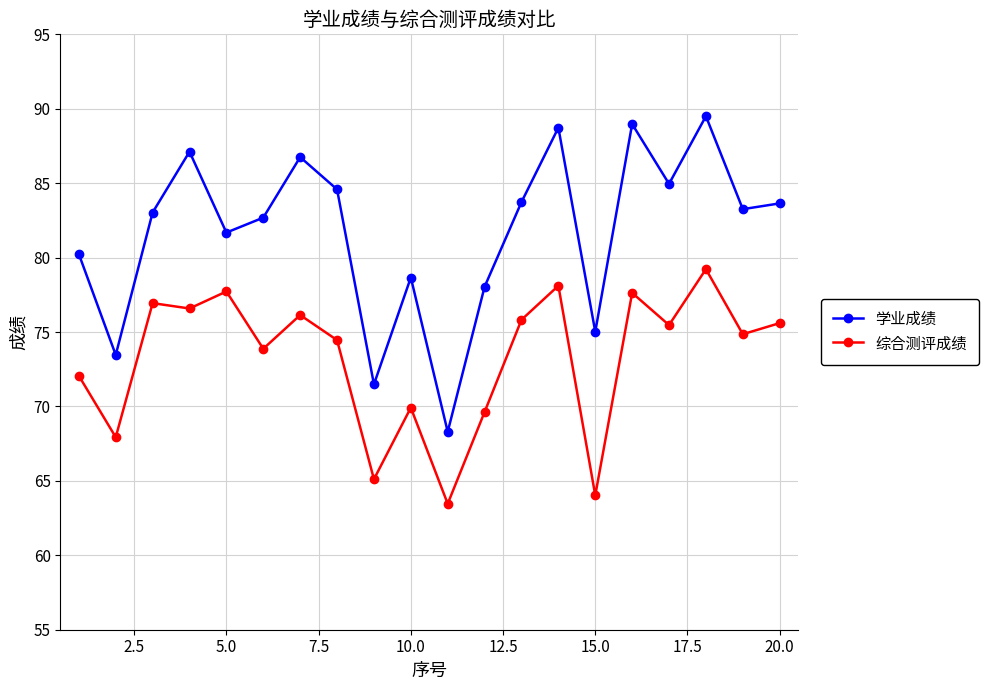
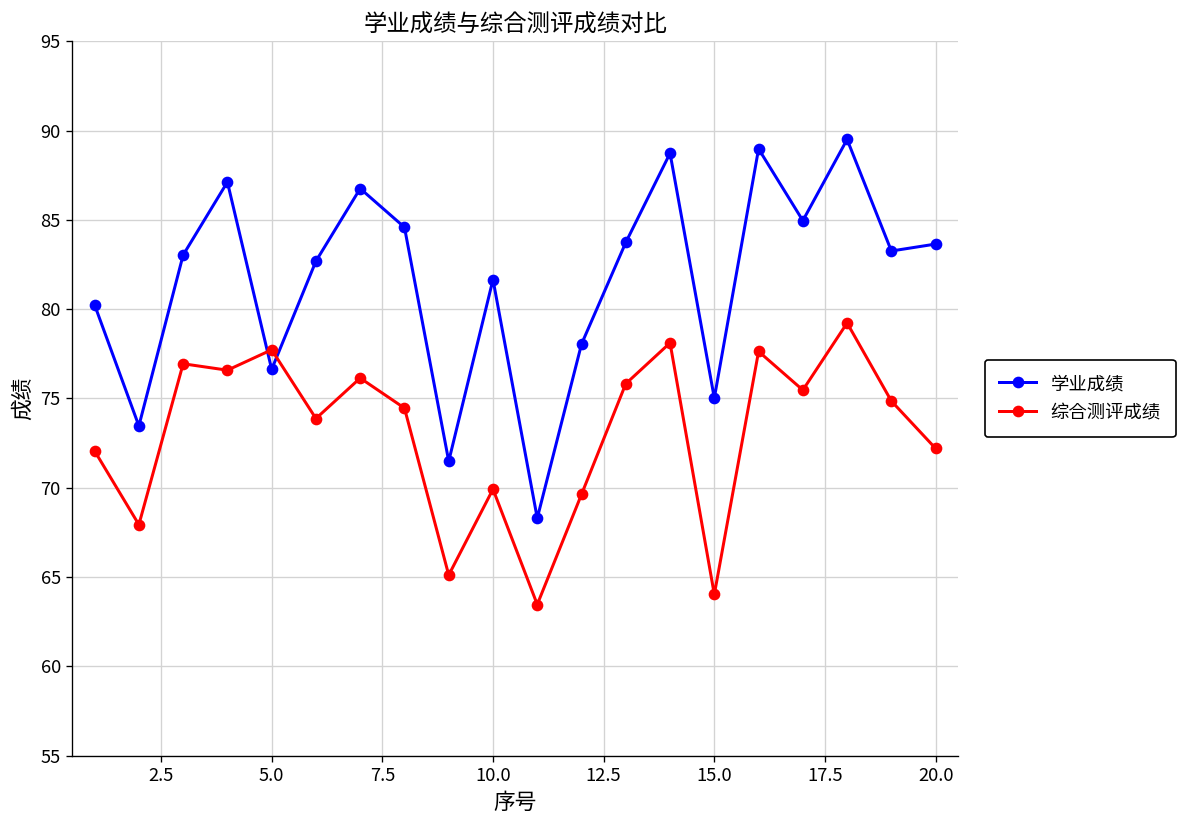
学业成绩, 5.0: 81.7 -> 76.6
学业成绩, 10.0: 78.7 -> 81.7
综合测评成绩, 20.0: 75.6 -> 72.2
